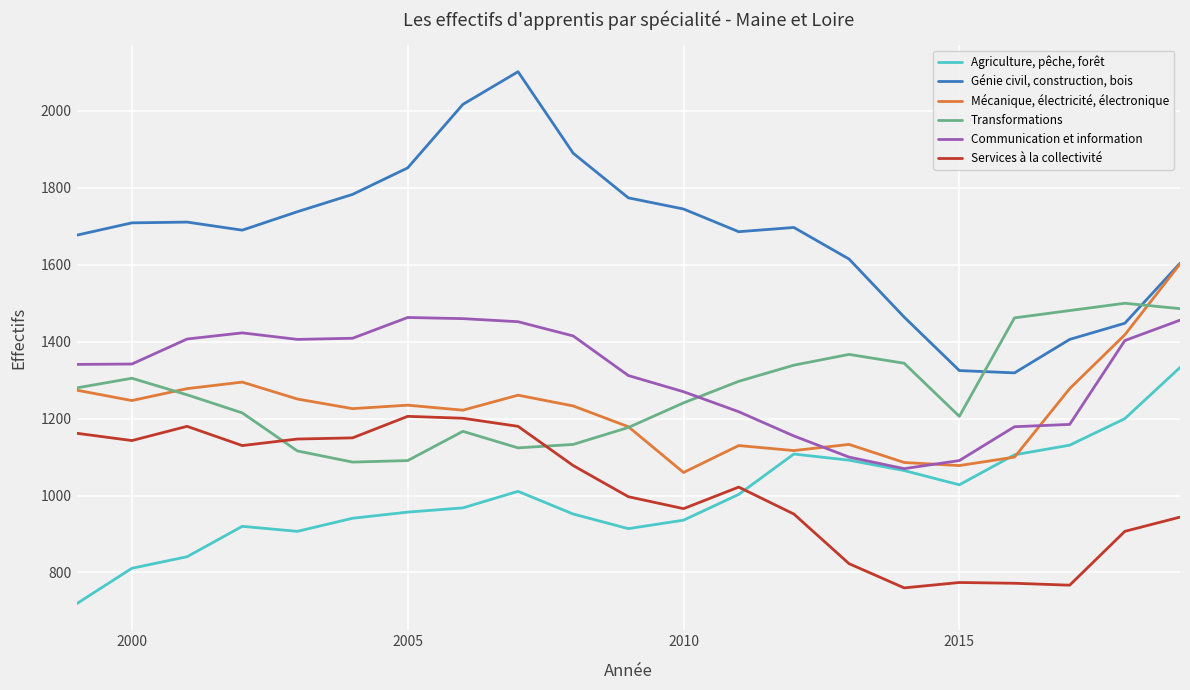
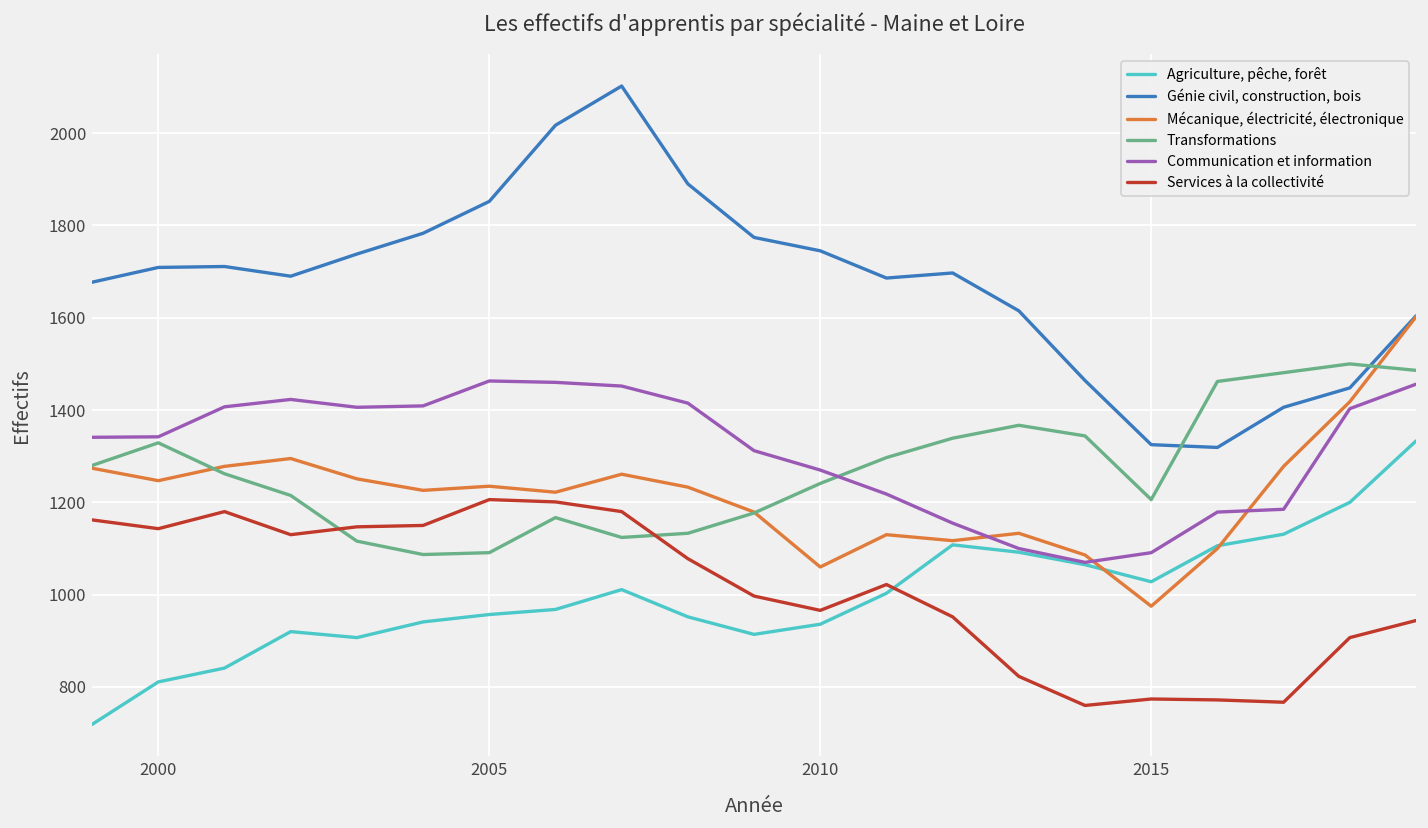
Transformations, 2000: 1310 -> 1330
Mécanique, électricité, électronique, 2015: 1080 -> 980
